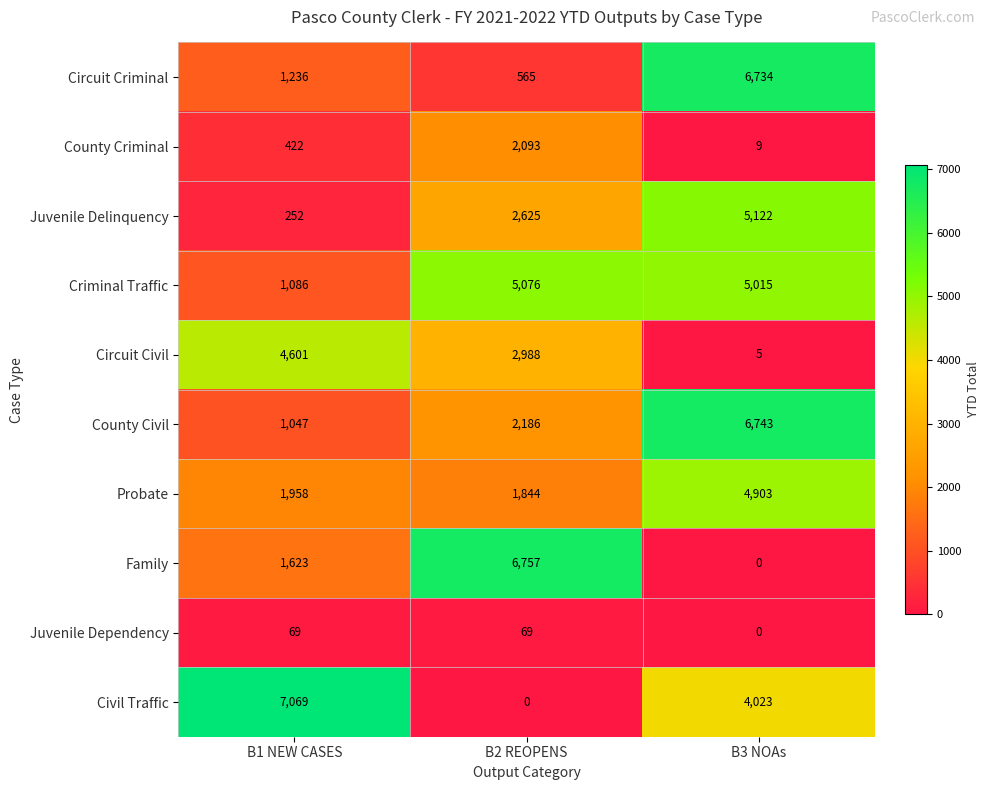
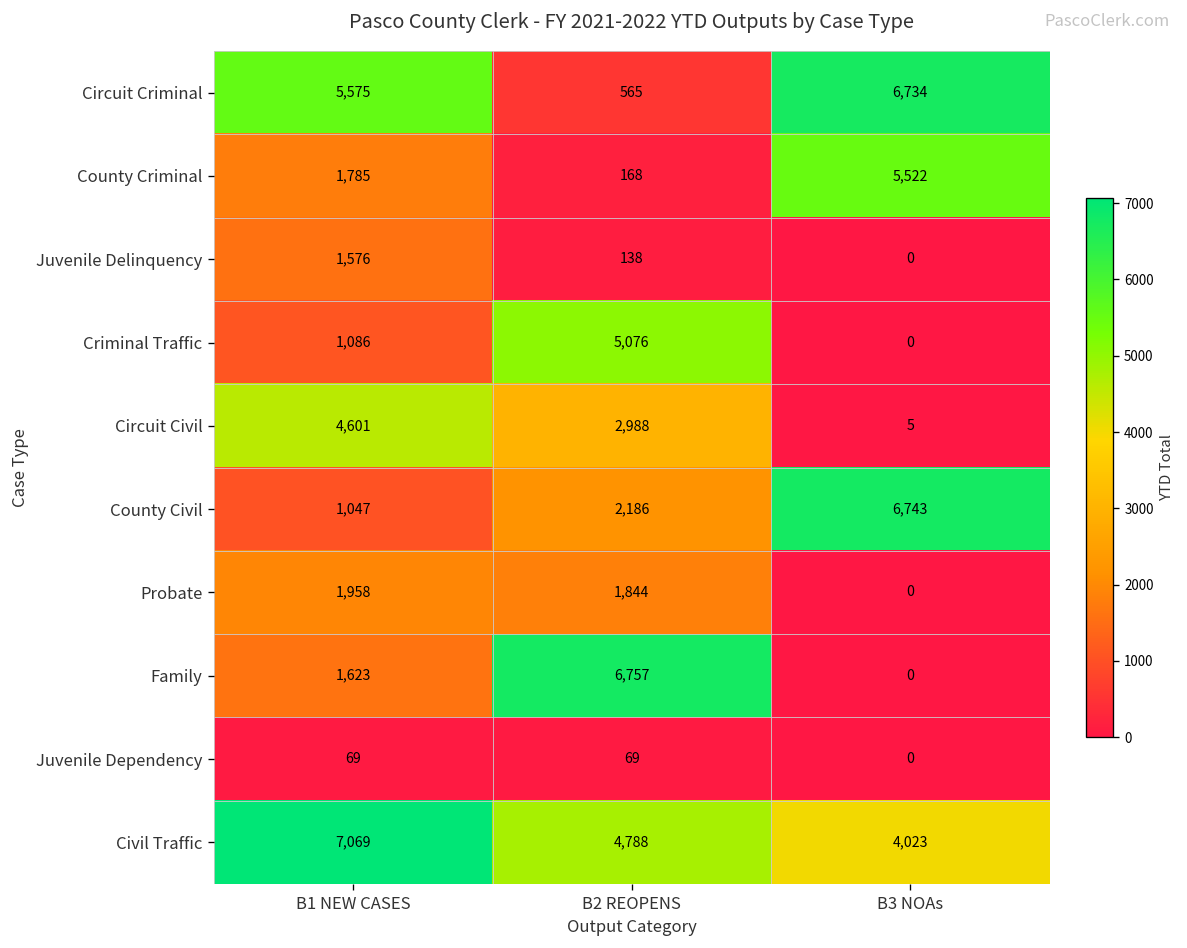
Circuit Criminal, B1 NEW CASES: 1,236 -> 5,575
County Criminal, B1 NEW CASES: 422 -> 1,785
County Criminal, B2 REOPENS: 2,093 -> 168
County Criminal, B3 NOAs: 9 -> 5,522
Juvenile Delinquency, B1 NEW CASES: 252 -> 1,576
Juvenile Delinquency, B2 REOPENS: 2,625 -> 138
Juvenile Delinquency, B3 NOAs: 5,122 -> 0
Criminal Traffic, B3 NOAs: 5,015 -> 0
Probate, B3 NOAs: 4,903 -> 0
Civil Traffic, B2 REOPENS: 0 -> 4,788
